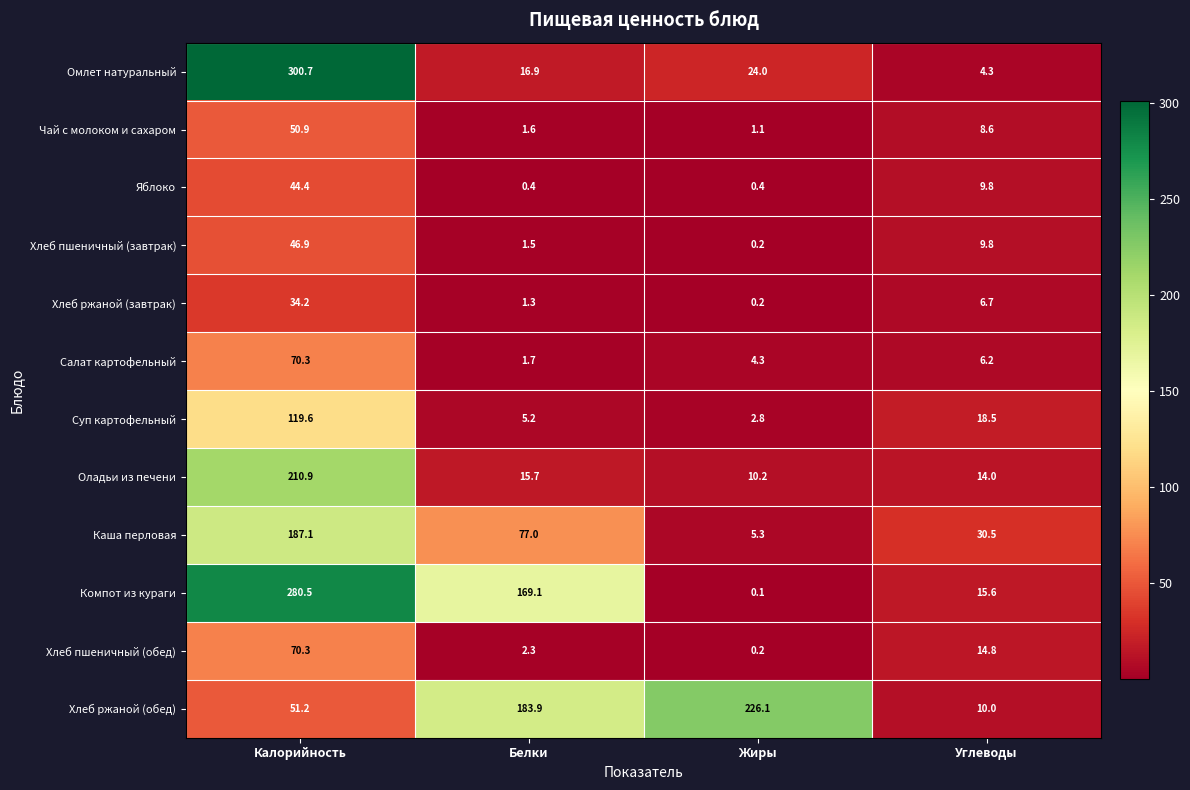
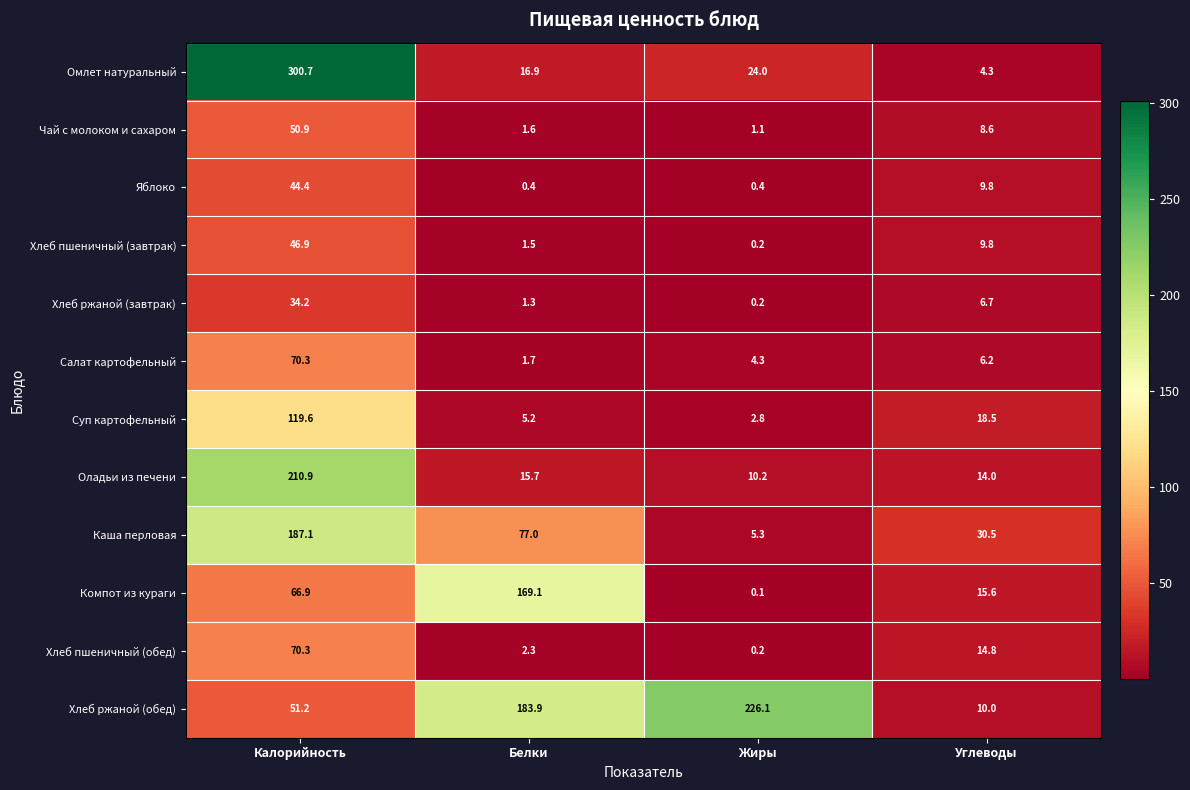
Компот из кураги, Калорийность: 280.5 -> 66.9
